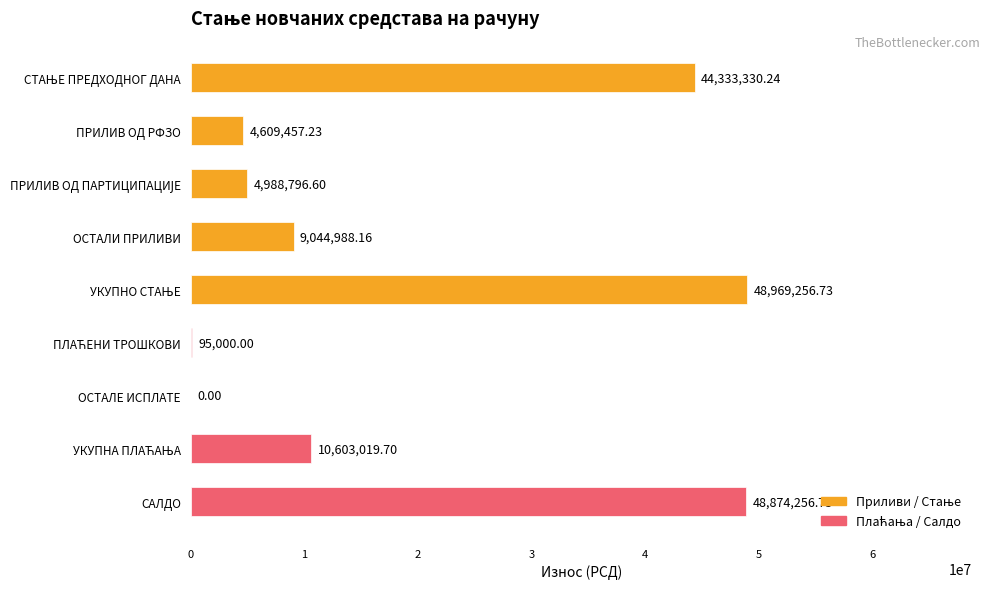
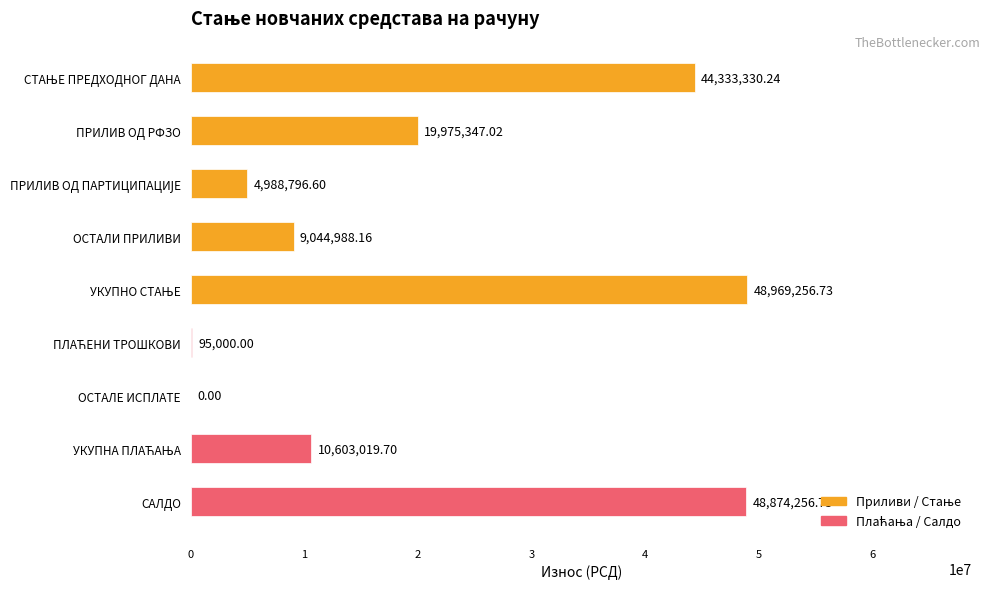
ПРИЛИВ ОД РФЗО: 4,609,457.23 -> 19,975,347.02
